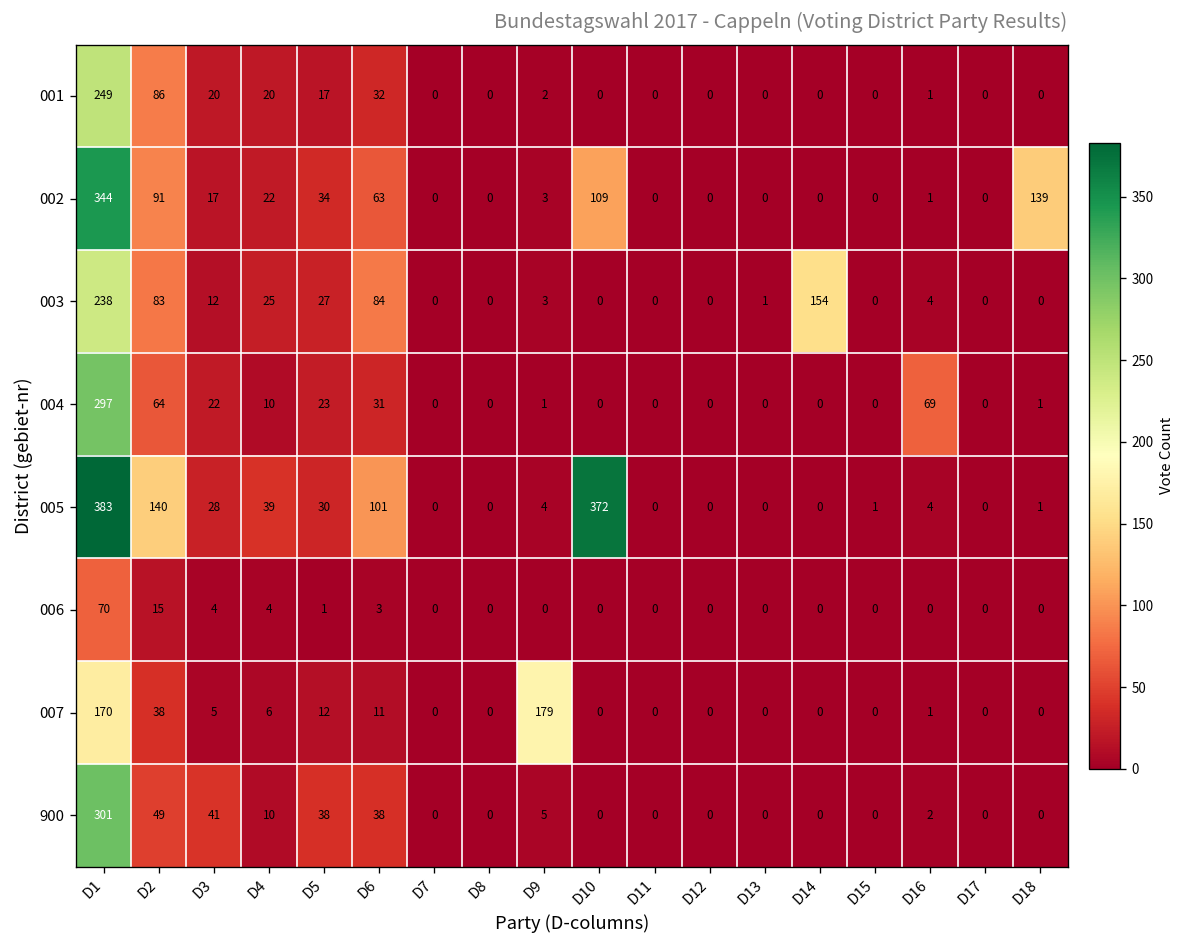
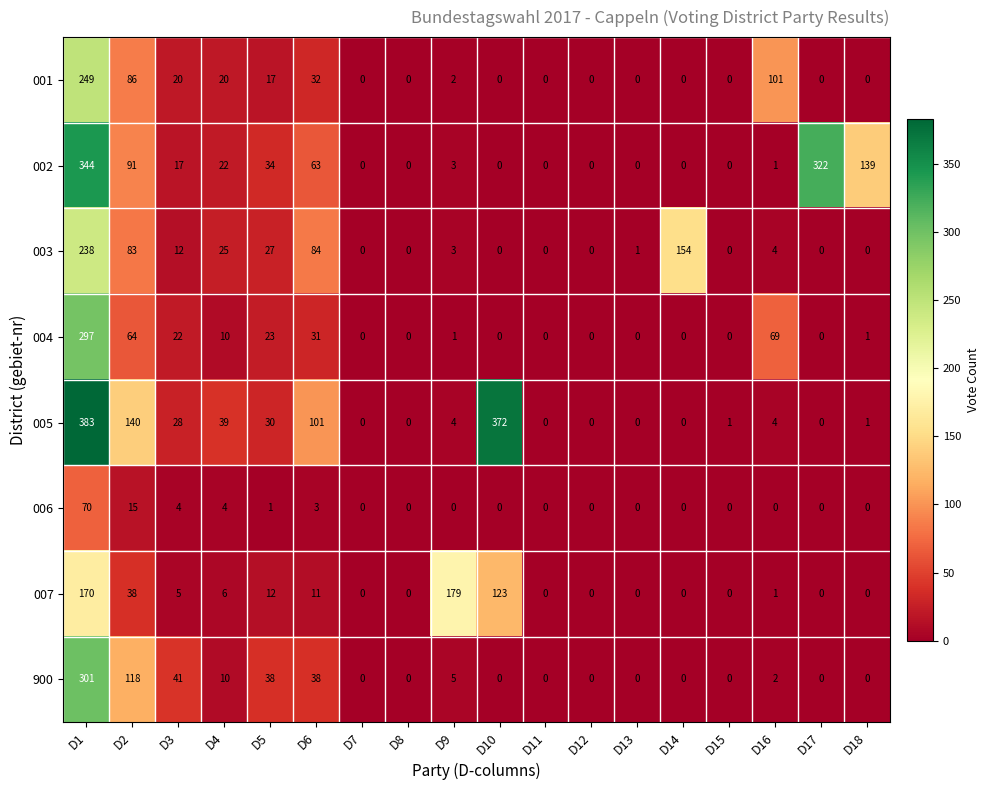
001, D16: 1 -> 101
002, D10: 109 -> 0
002, D17: 0 -> 322
007, D10: 0 -> 123
900, D2: 49 -> 118
